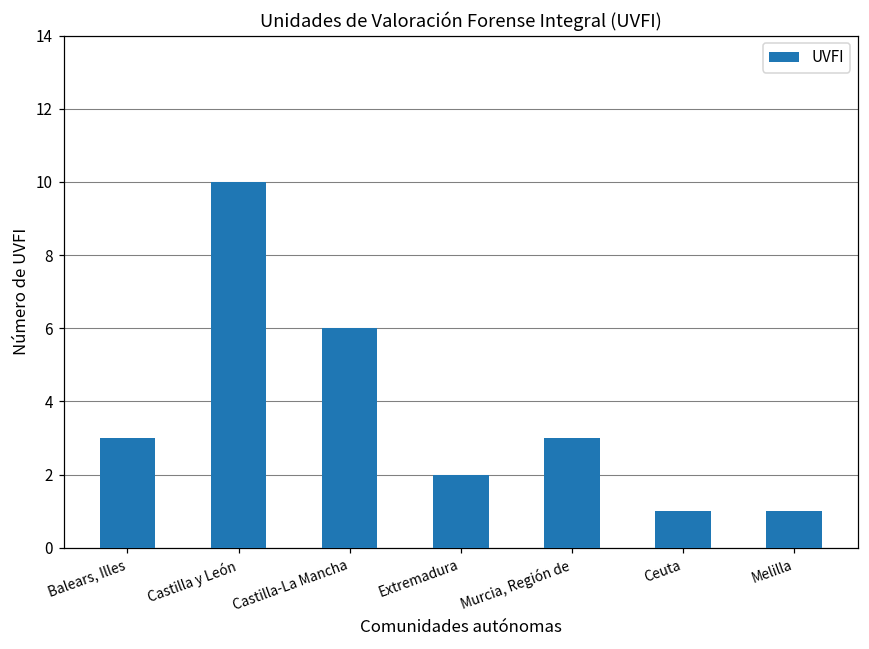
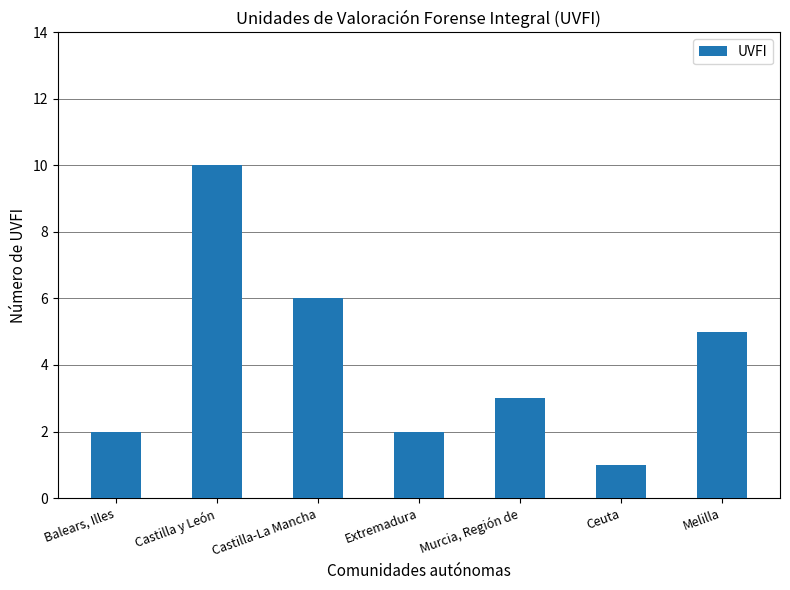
Balears, Illes: 3 -> 2
Melilla: 1 -> 5
